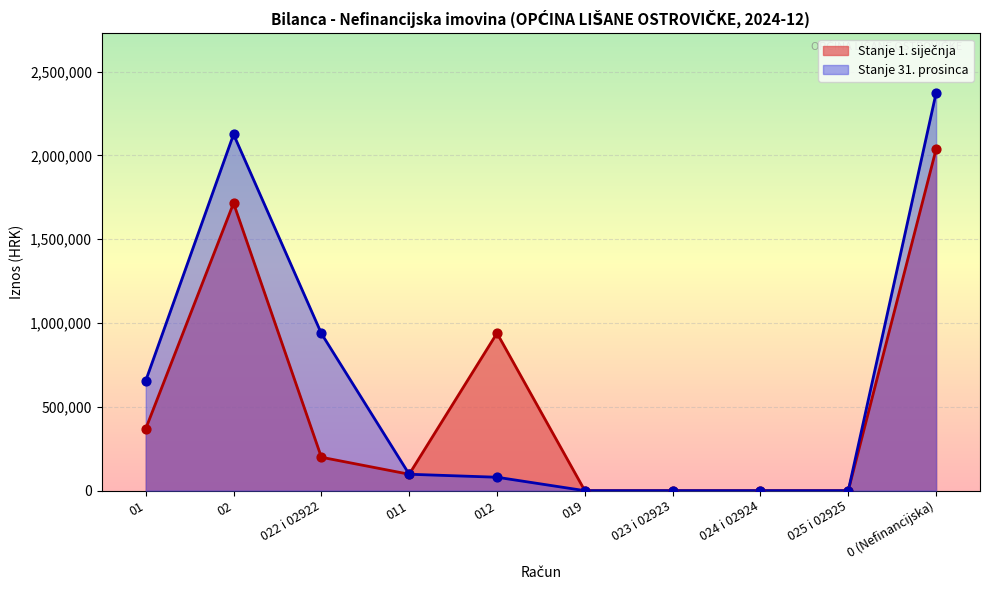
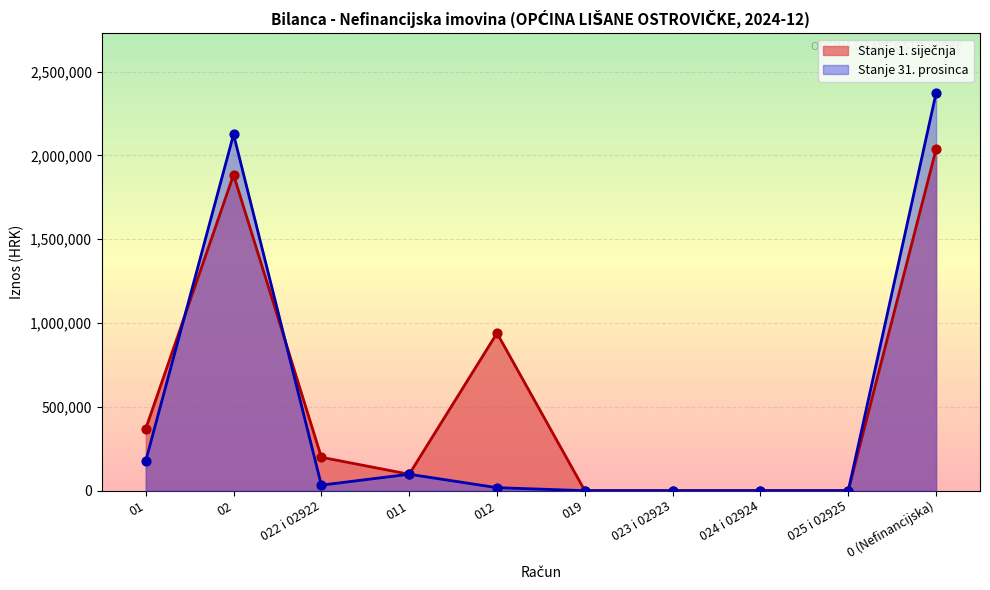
Stanje 31. prosinca, 01: 660,000 -> 180,000
Stanje 1. siječnja, 02: 1,710,000 -> 1,880,000
Stanje 31. prosinca, 022 i 02922: 940,000 -> 30,000
Stanje 31. prosinca, 012: 80,000 -> 20,000
